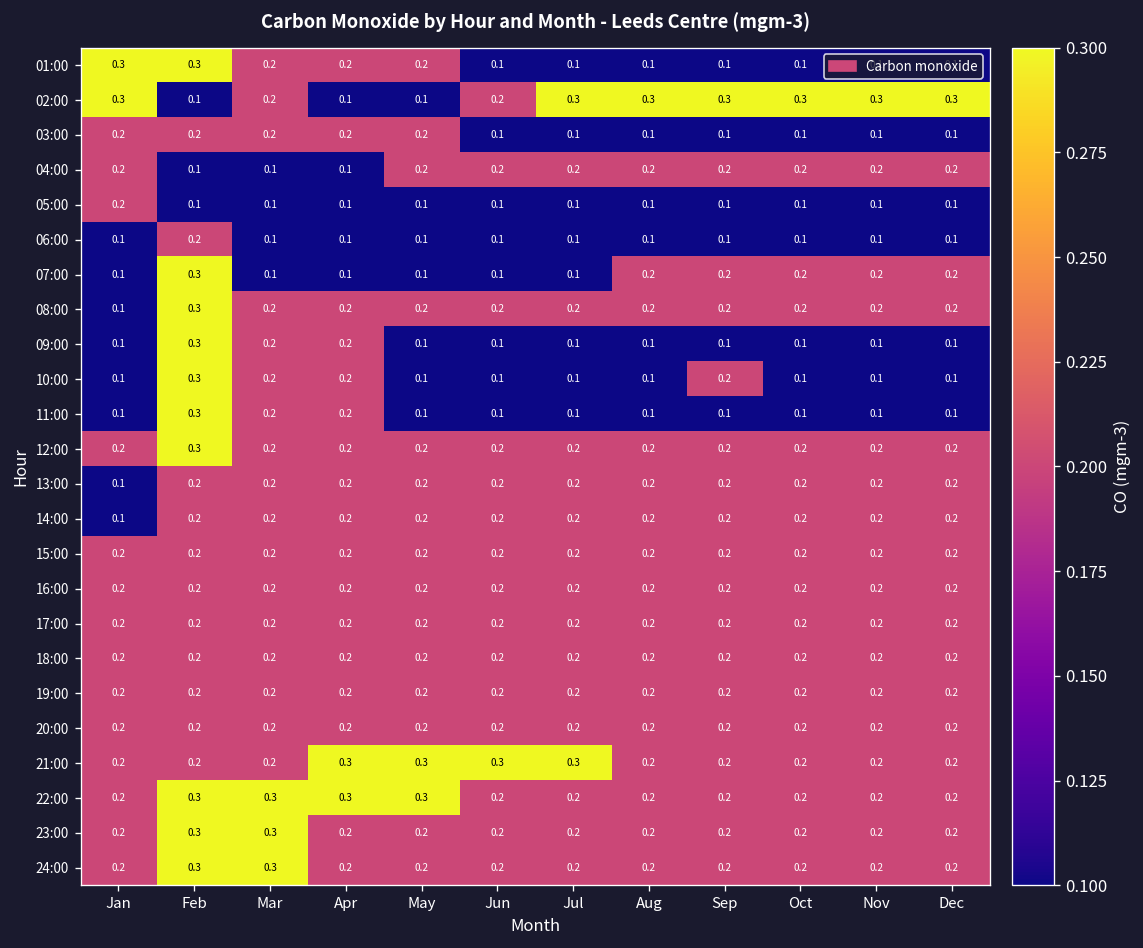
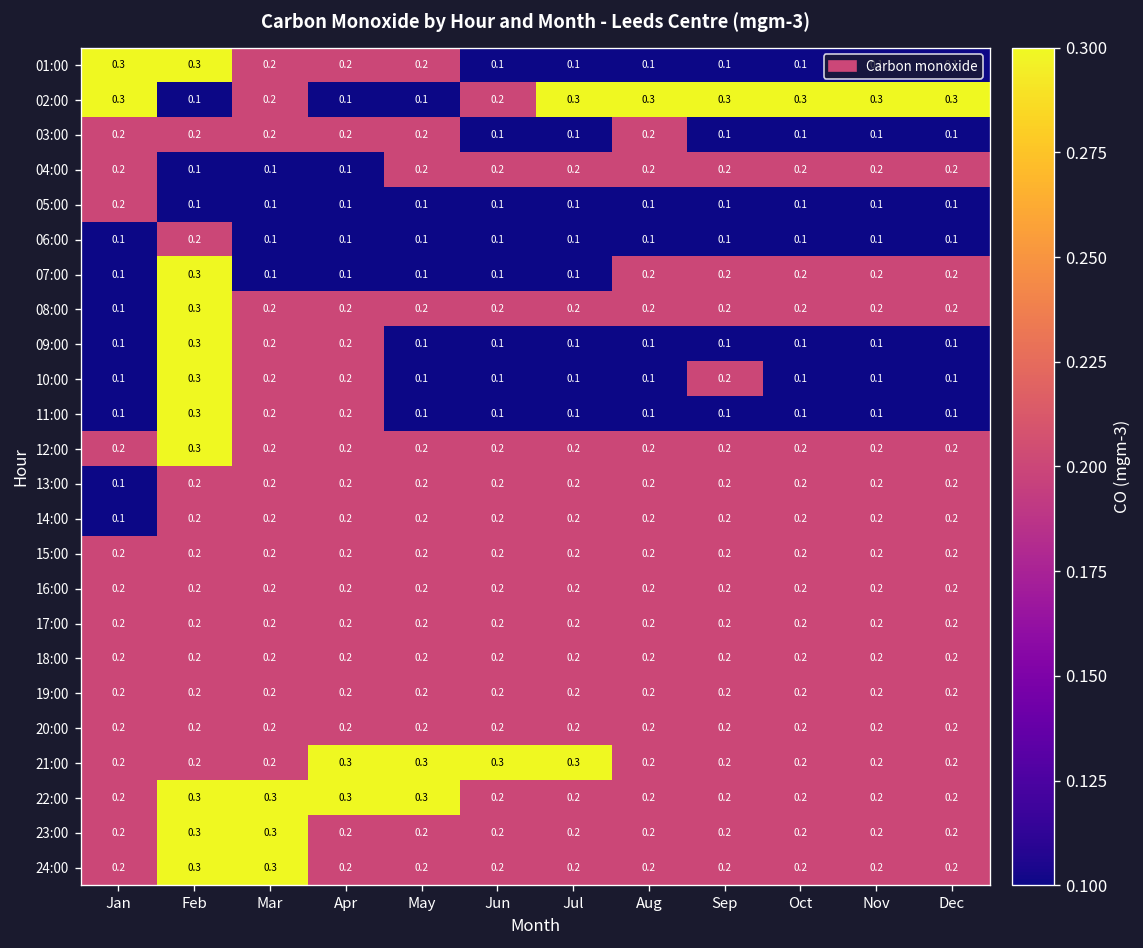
03:00, Aug: 0.1 -> 0.2
